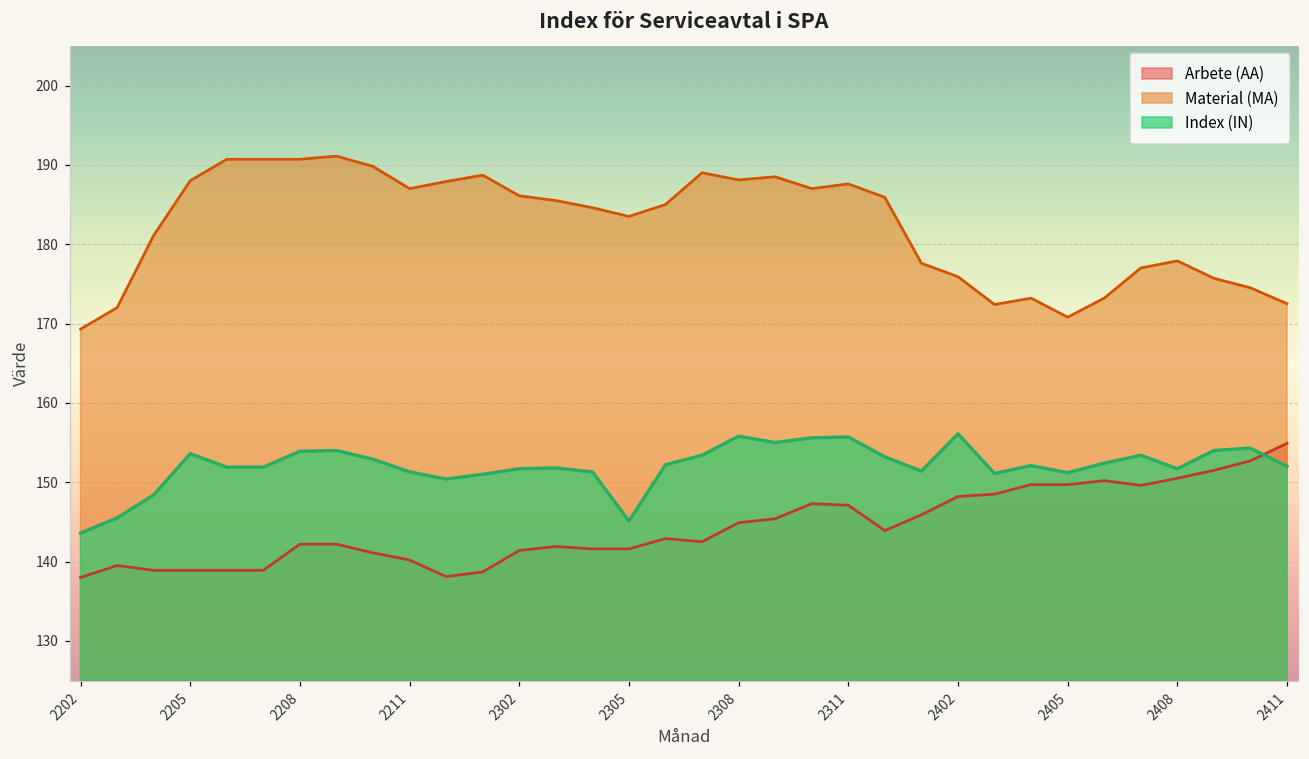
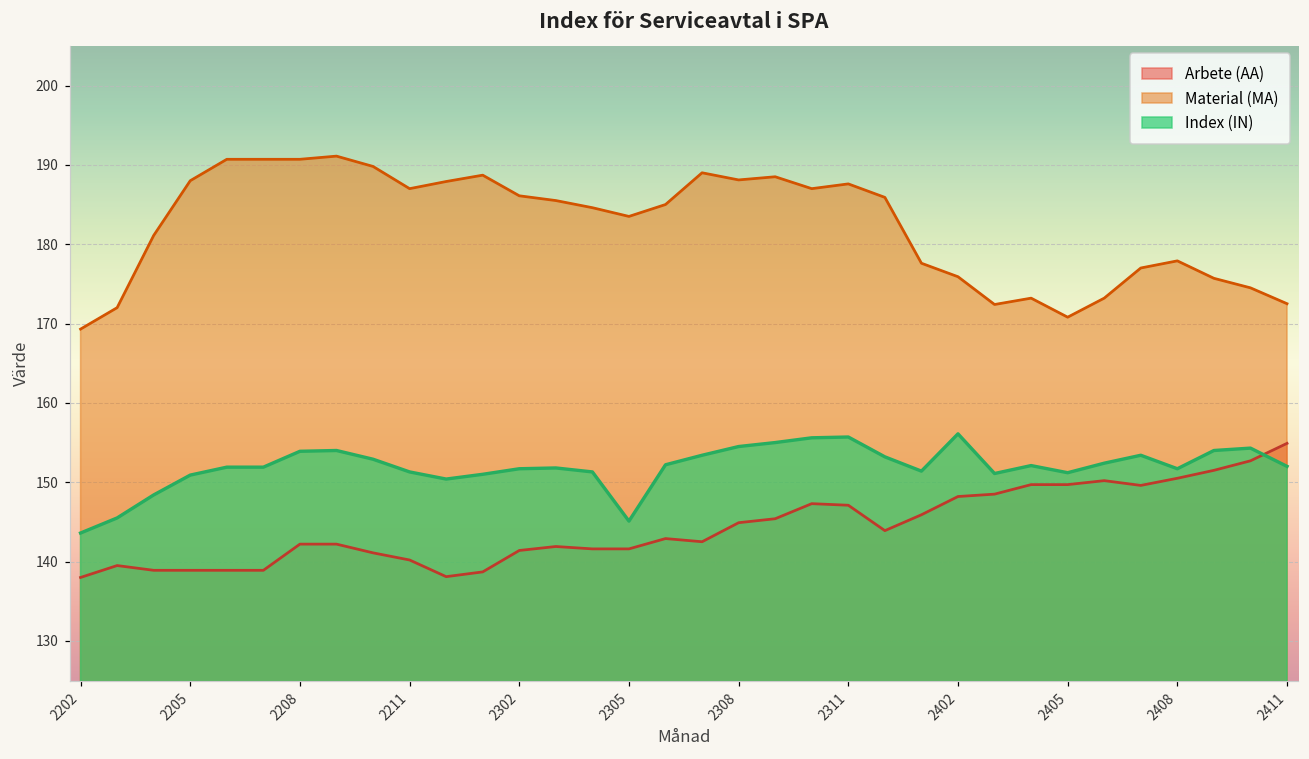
Index (IN), 2205: 154 -> 151
Index (IN), 2308: 156 -> 155
